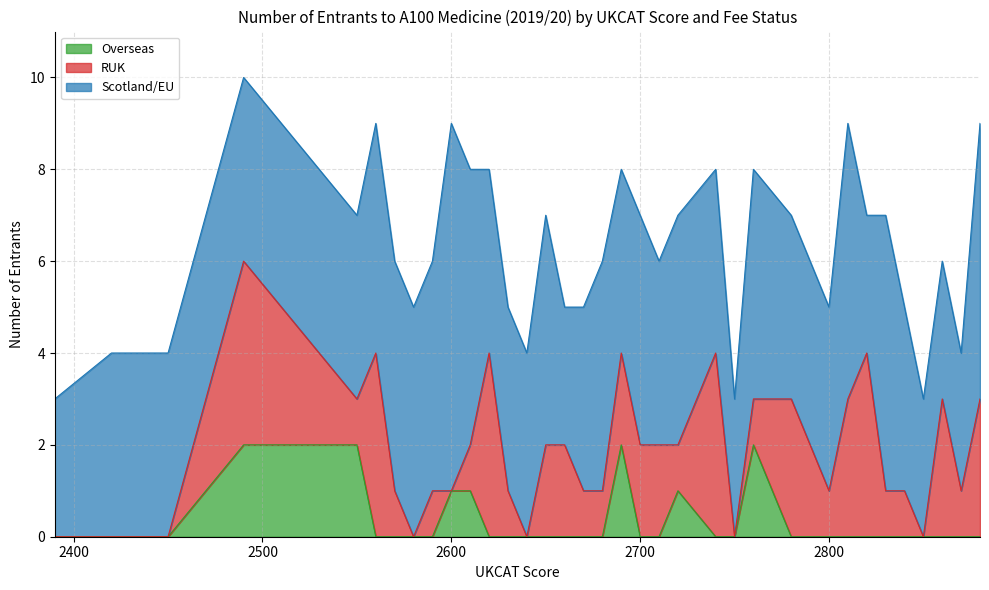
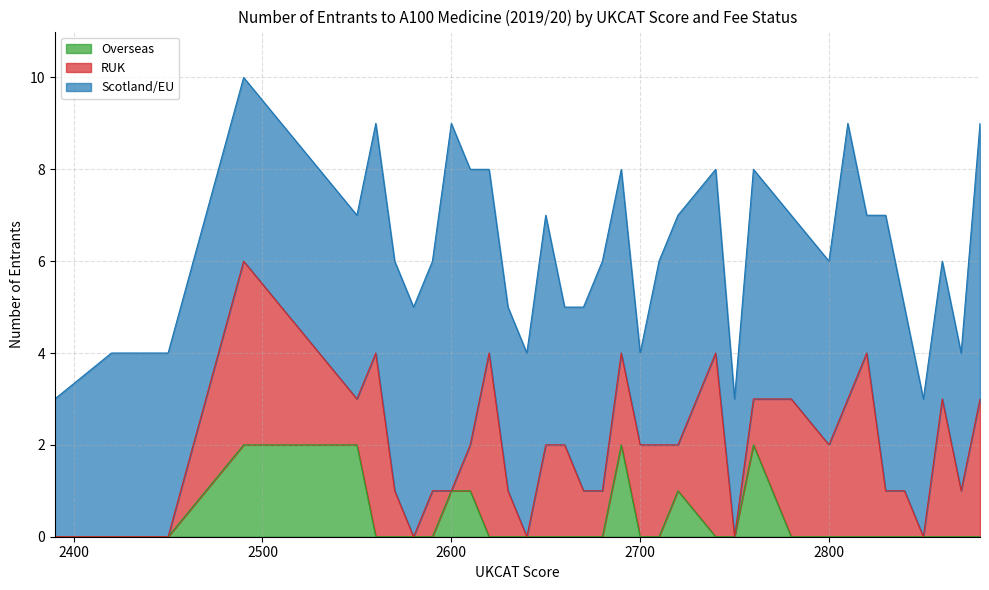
Scotland/EU, 2700: 5 -> 2
RUK, 2800: 1 -> 2
